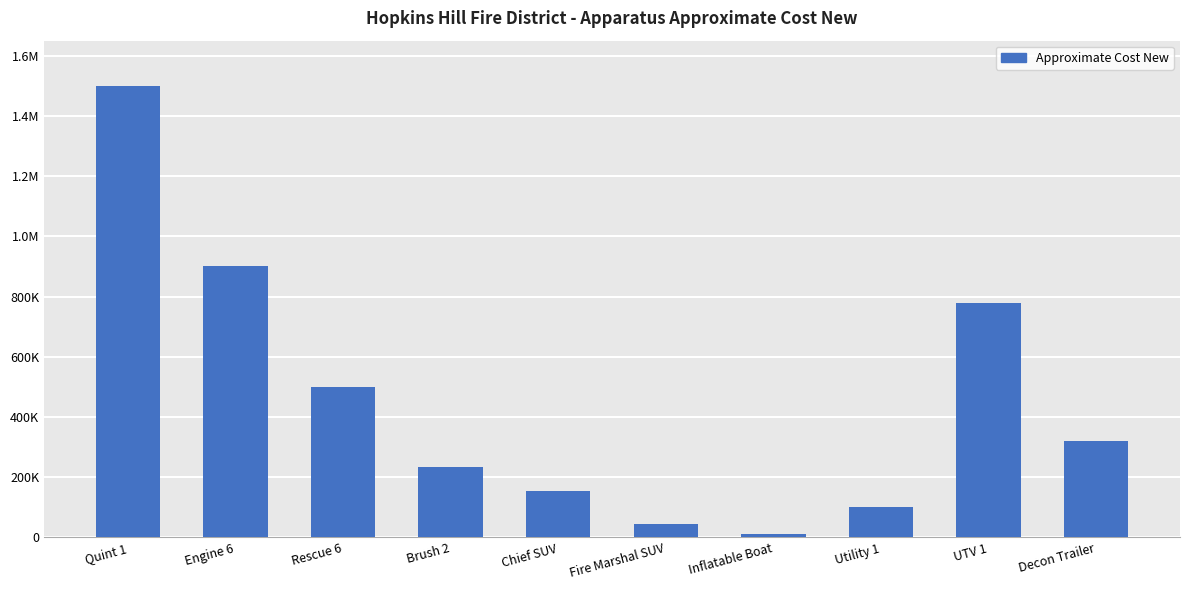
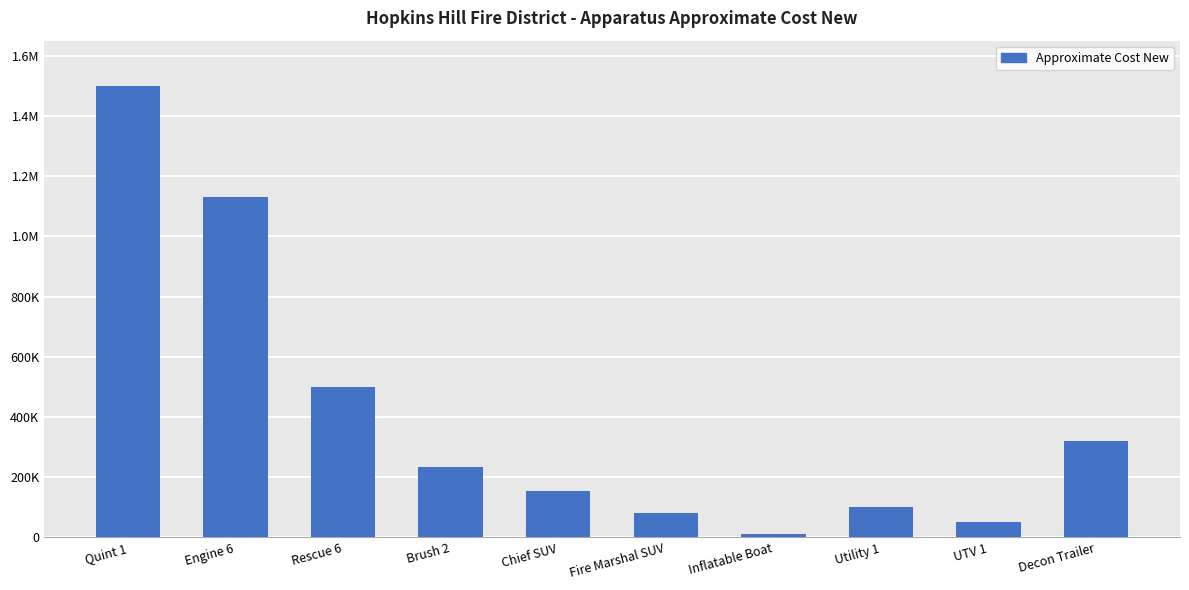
Engine 6: 900000 -> 1130000
Fire Marshal SUV: 40000 -> 80000
UTV 1: 780000 -> 50000
